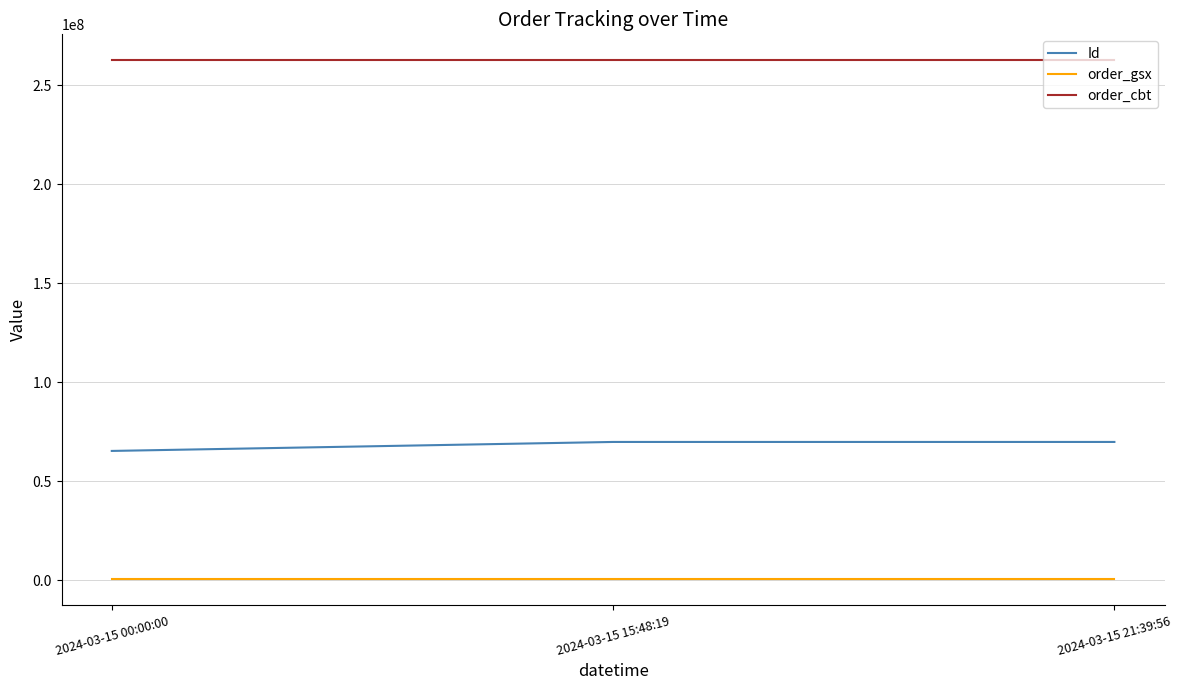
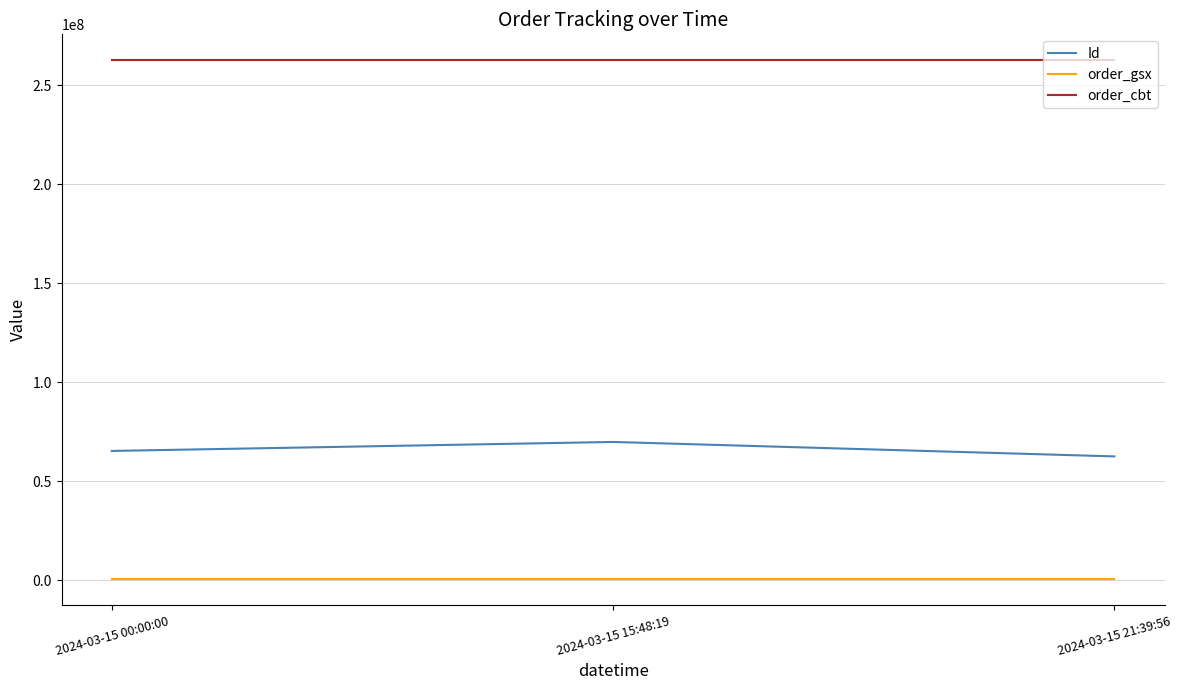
Id, 2024-03-15 21:39:56: 70000000 -> 63000000
